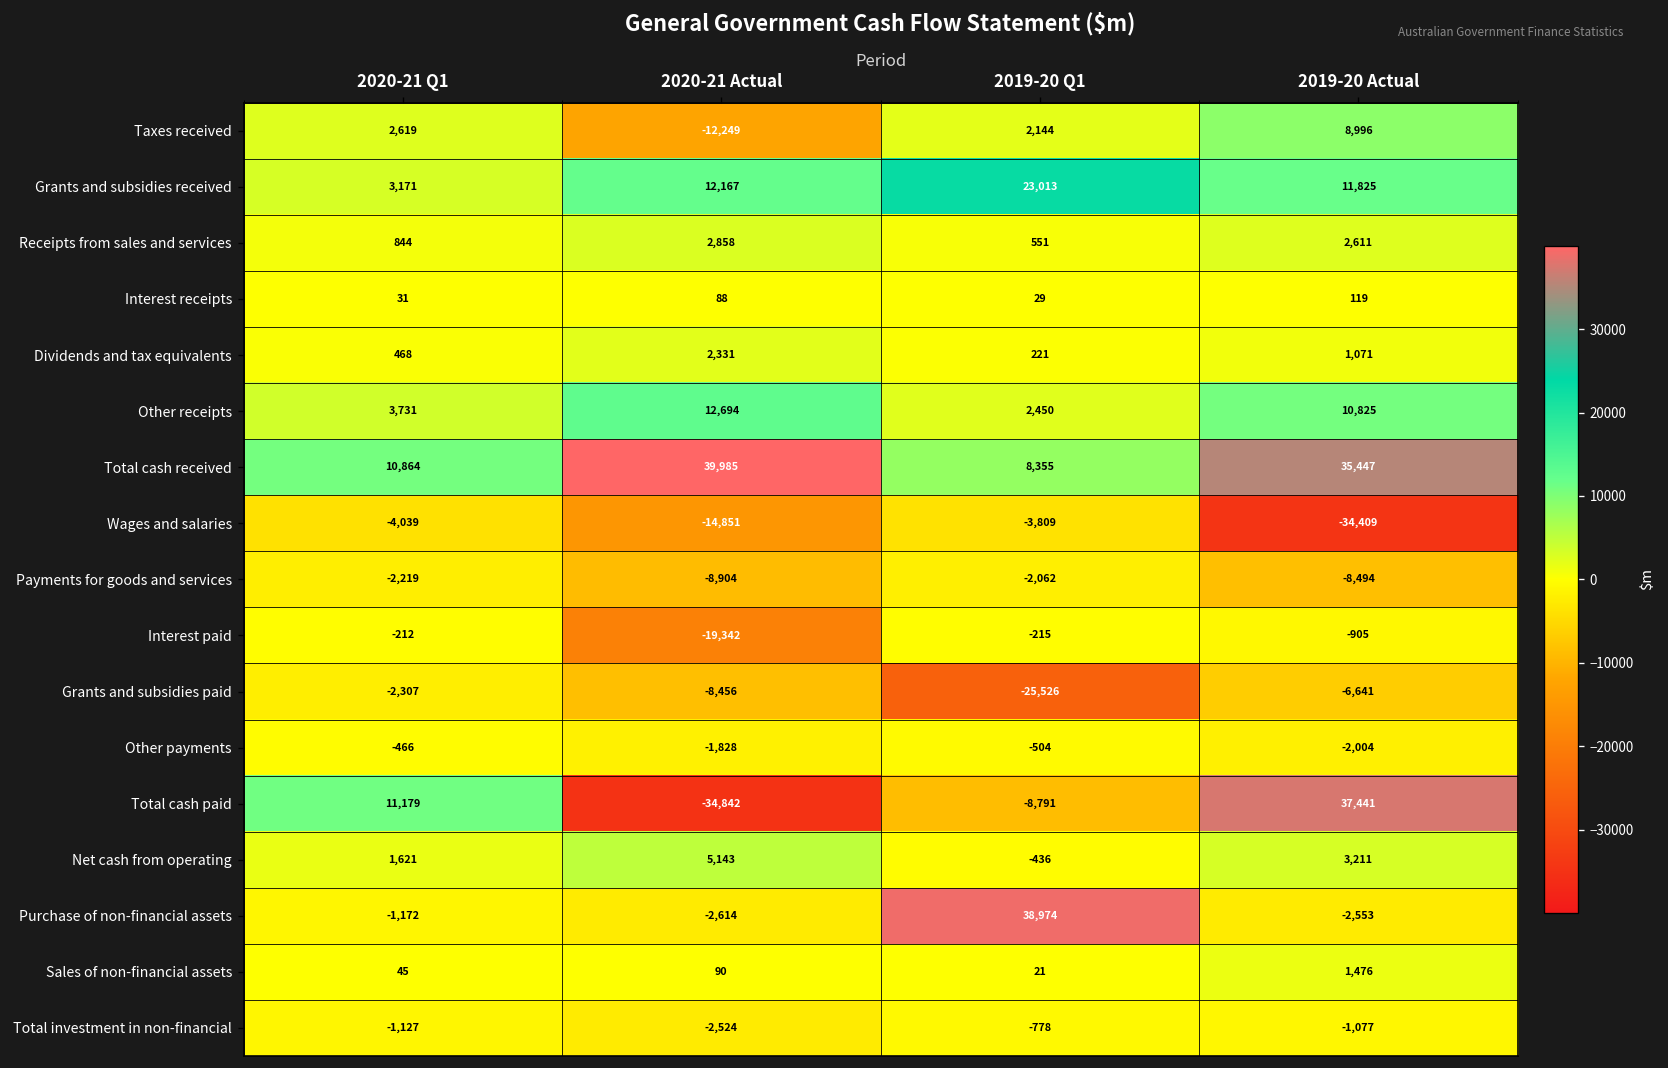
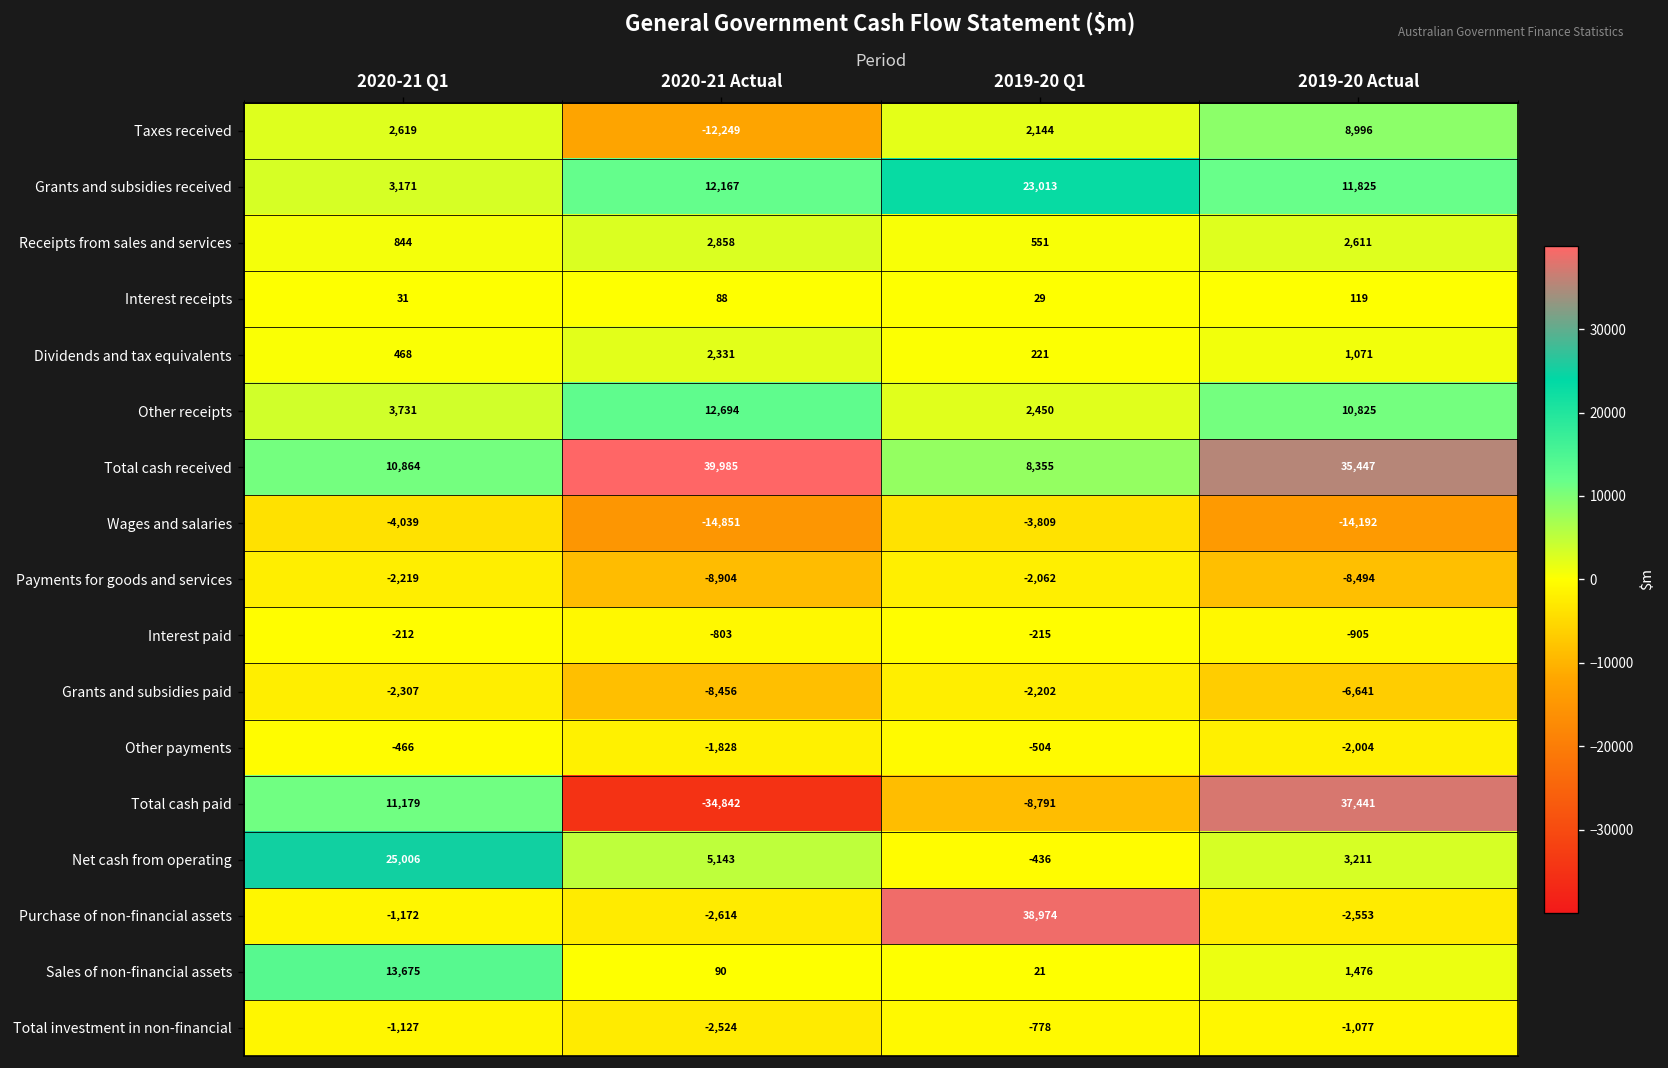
Wages and salaries, 2019-20 Actual: -34,409 -> -14,192
Interest paid, 2020-21 Actual: -19,342 -> -803
Grants and subsidies paid, 2019-20 Q1: -25,526 -> -2,202
Net cash from operating, 2020-21 Q1: 1,621 -> 25,006
Sales of non-financial assets, 2020-21 Q1: 45 -> 13,675
